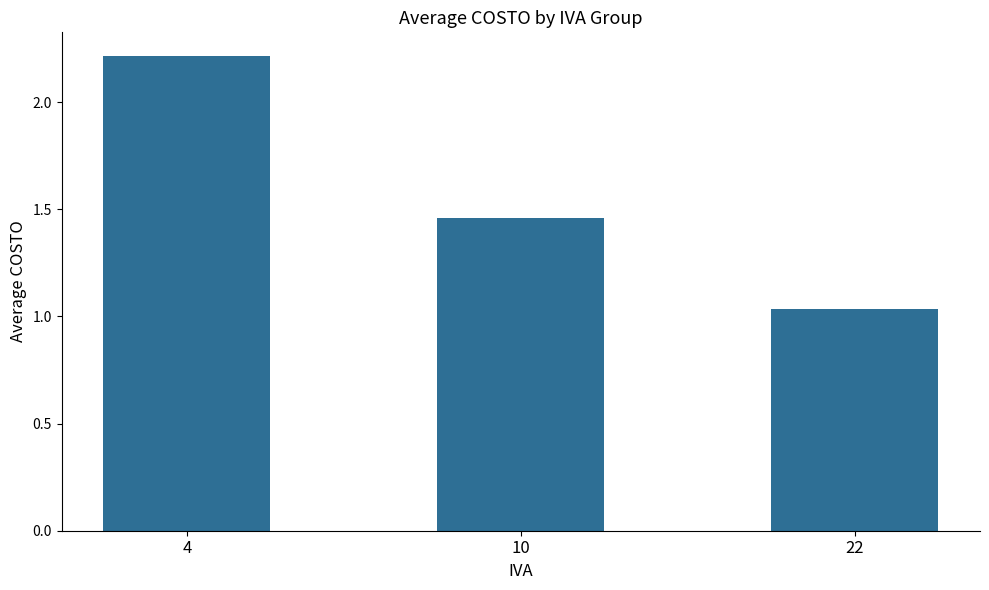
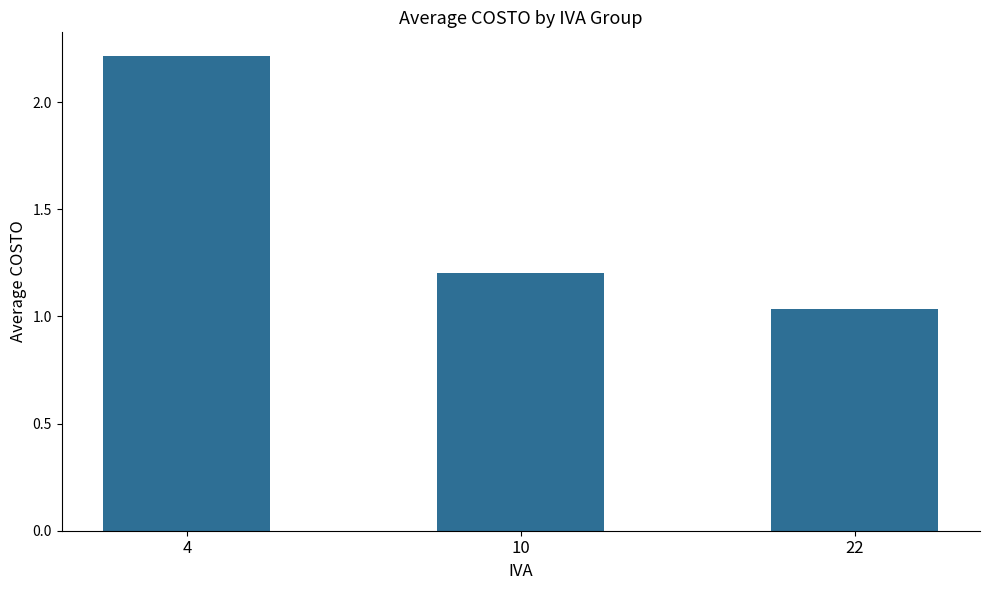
10: 1.46 -> 1.20
